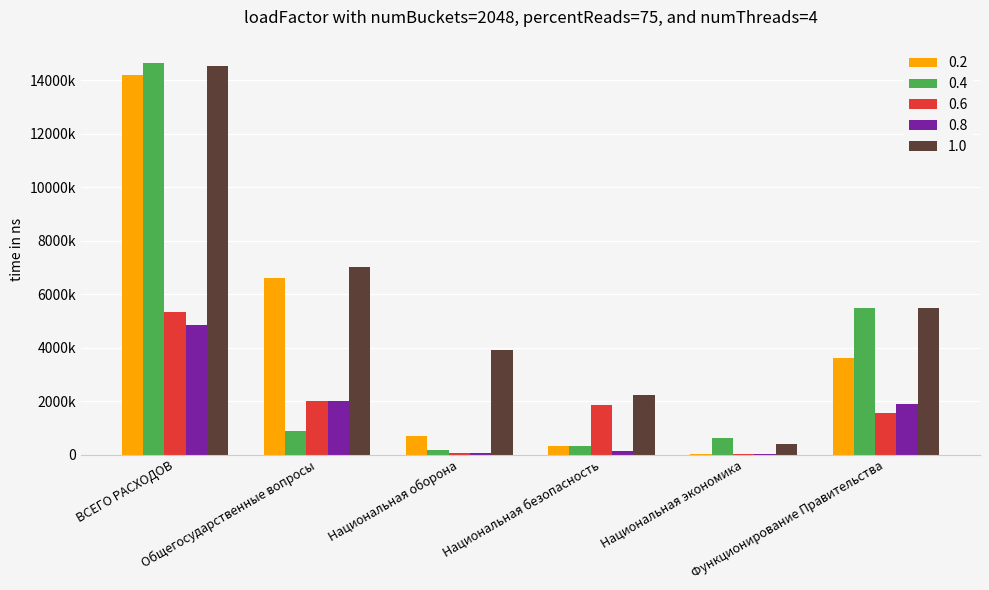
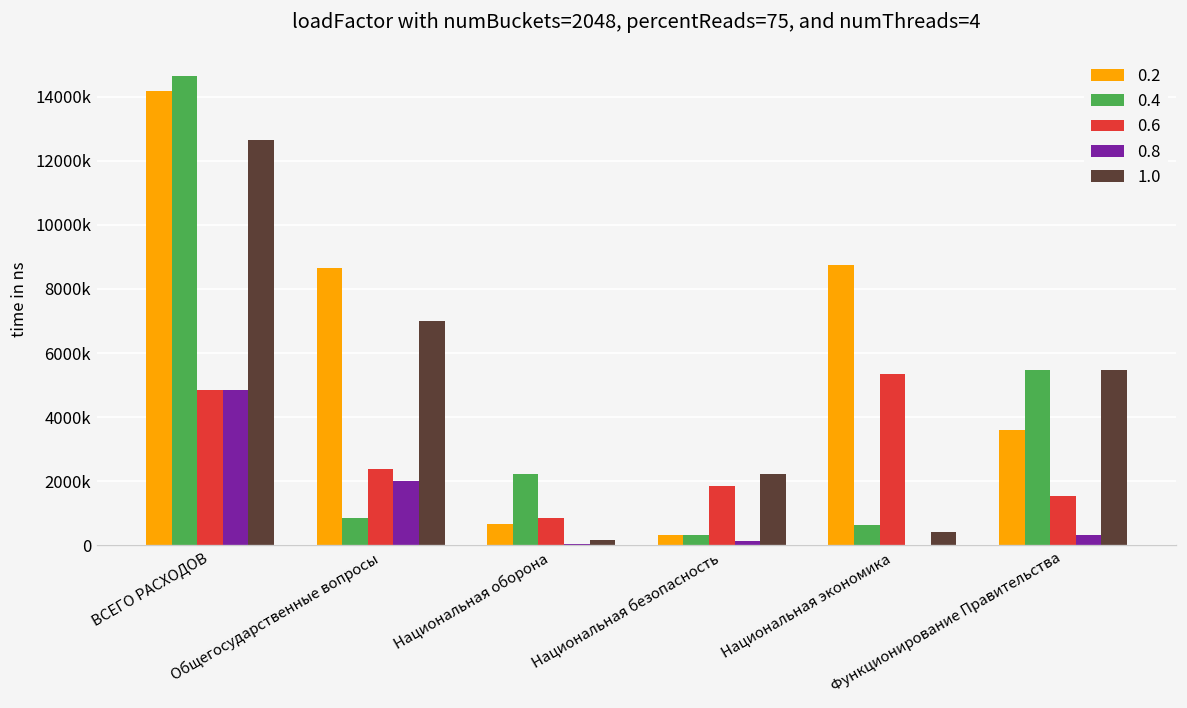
0.6, ВСЕГО РАСХОДОВ: 5300000 -> 4800000
1.0, ВСЕГО РАСХОДОВ: 14500000 -> 12600000
0.2, Общегосударственные вопросы: 6600000 -> 8700000
0.6, Общегосударственные вопросы: 2000000 -> 2400000
0.4, Национальная оборона: 200000 -> 2200000
0.6, Национальная оборона: 100000 -> 900000
1.0, Национальная оборона: 3900000 -> 200000
0.2, Национальная экономика: 0 -> 8800000
0.6, Национальная экономика: 0 -> 5400000
0.8, Функционирование Правительства: 1900000 -> 300000
